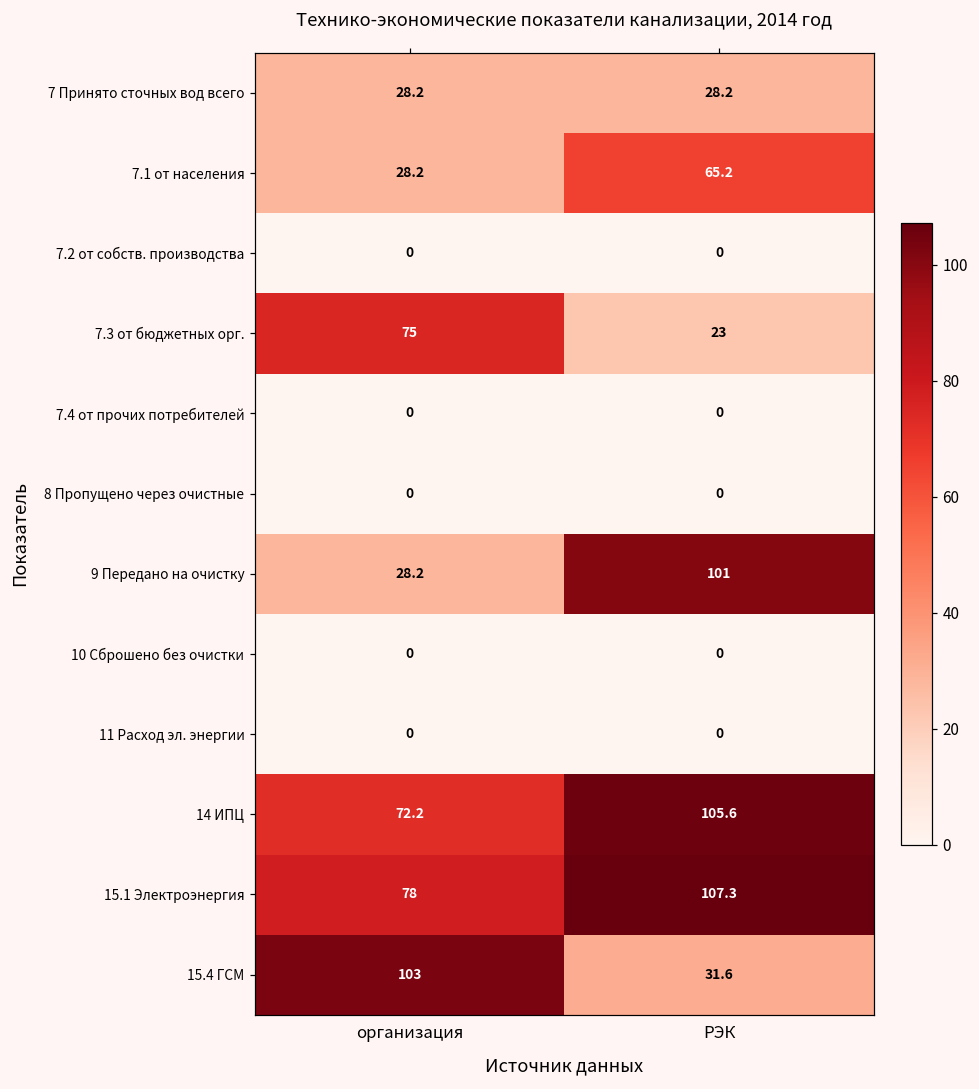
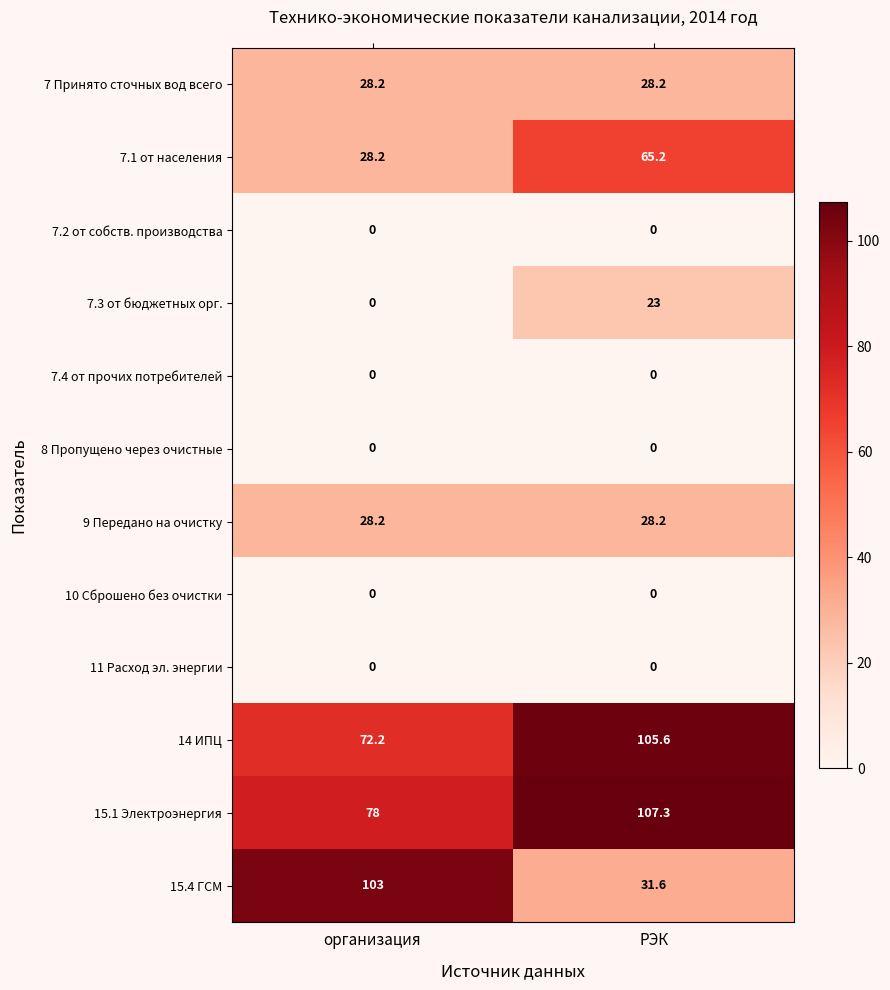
7.3 от бюджетных орг., организация: 75 -> 0
9 Передано на очистку, РЭК: 101 -> 28.2
